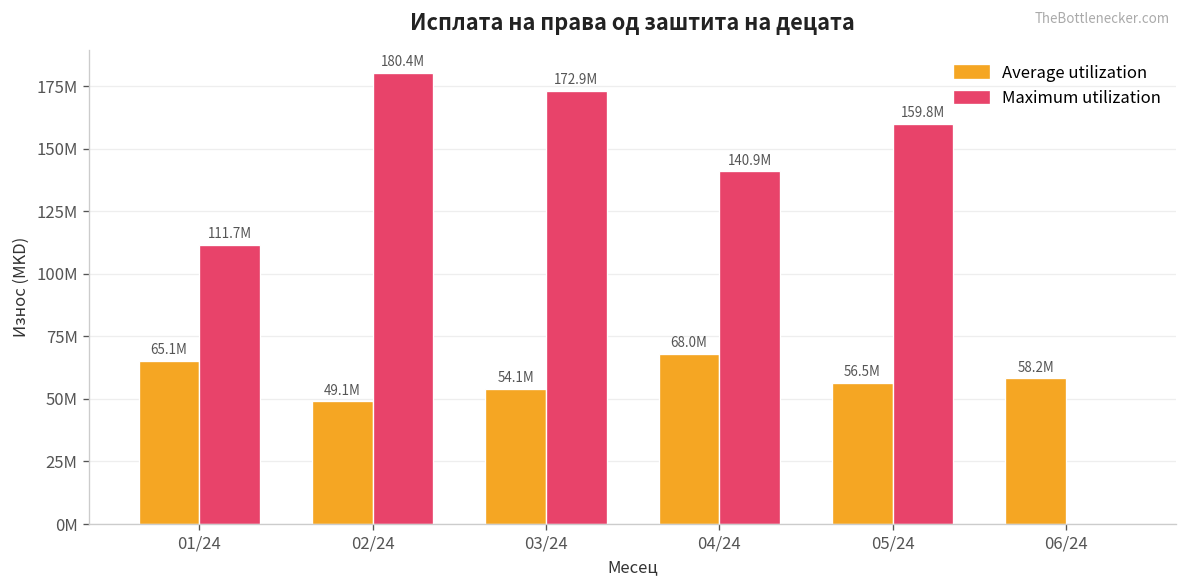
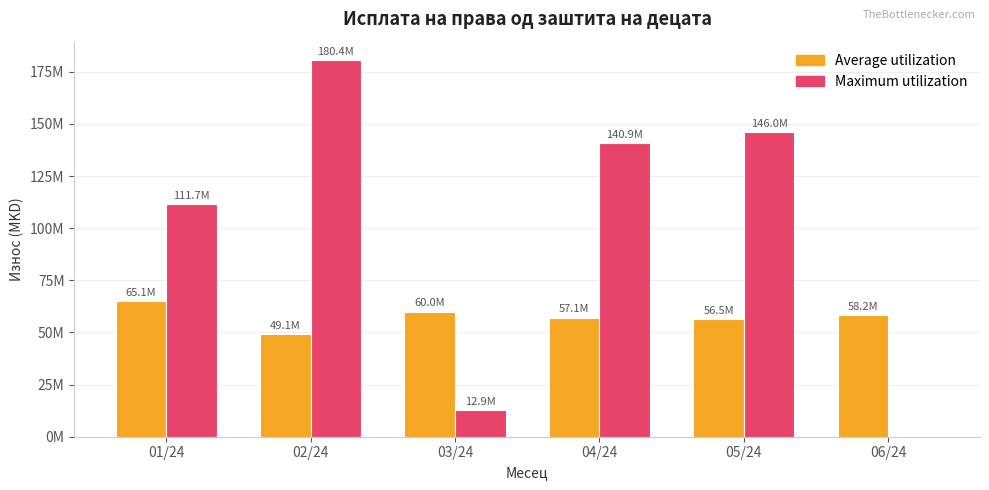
Average utilization, 03/24: 54.1M -> 60.0M
Maximum utilization, 03/24: 172.9M -> 12.9M
Average utilization, 04/24: 68.0M -> 57.1M
Maximum utilization, 05/24: 159.8M -> 146.0M
